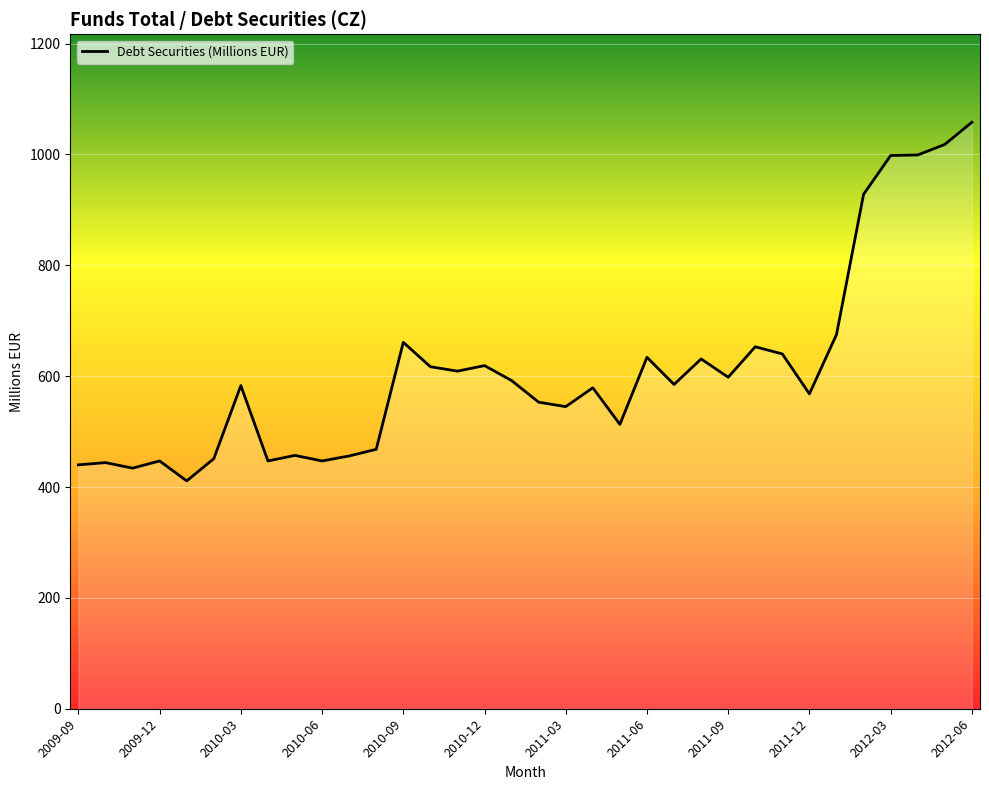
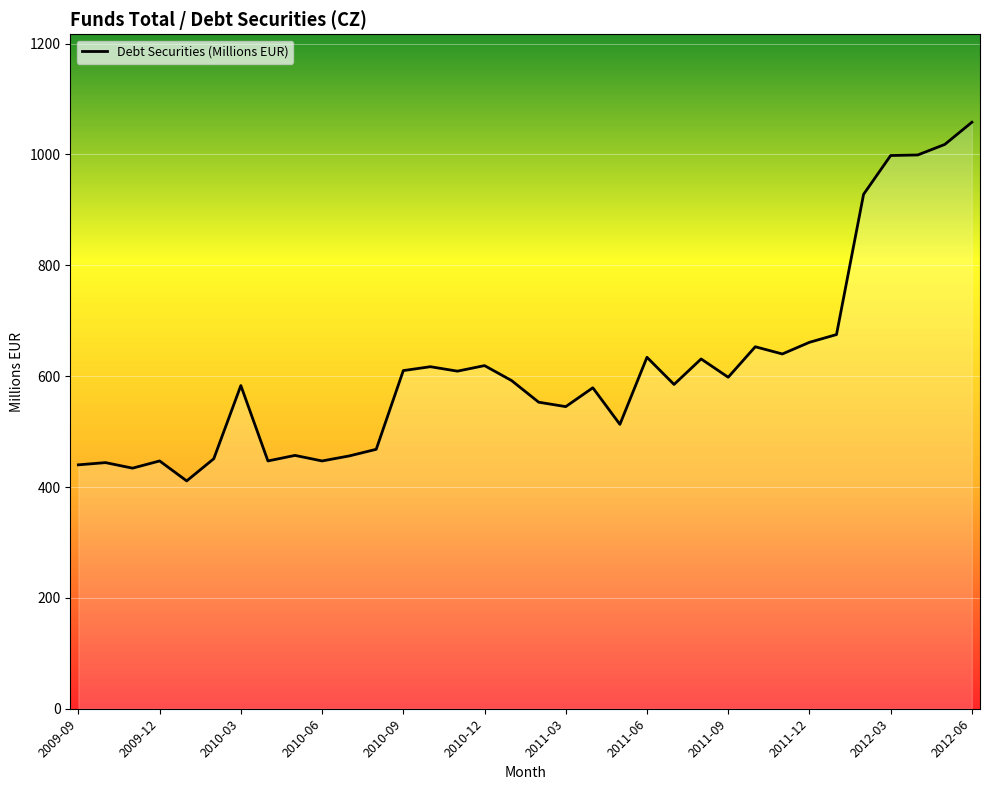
2010-09: 660 -> 610
2011-12: 570 -> 660
